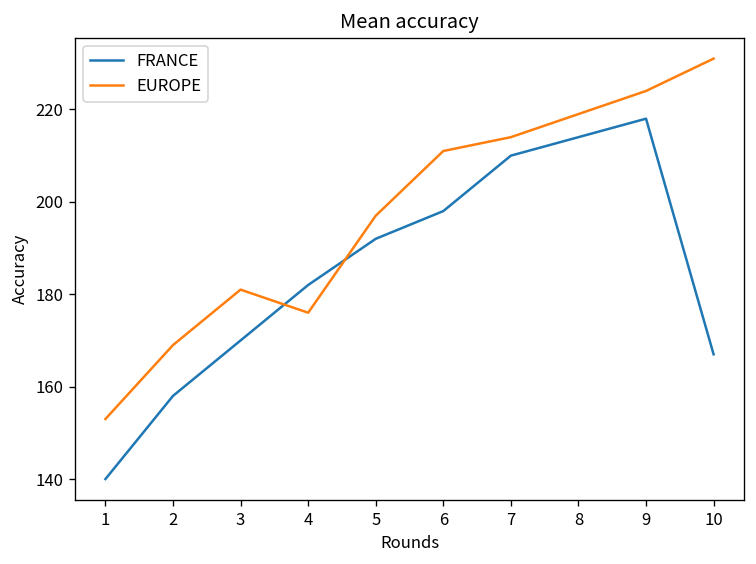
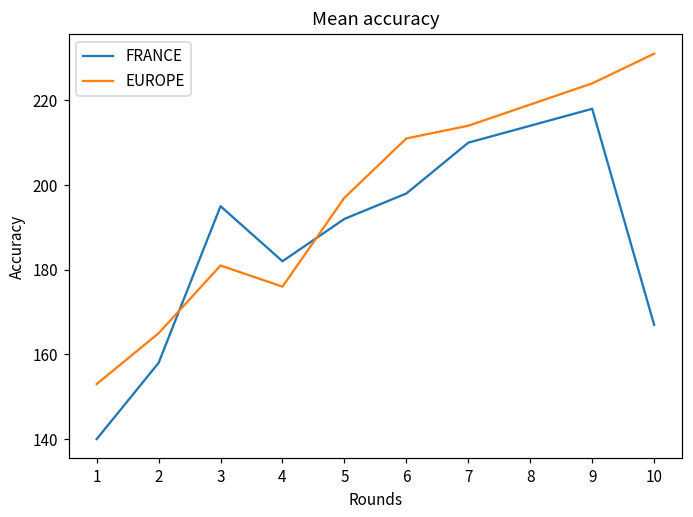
EUROPE, 2: 169 -> 165
FRANCE, 3: 170 -> 195
